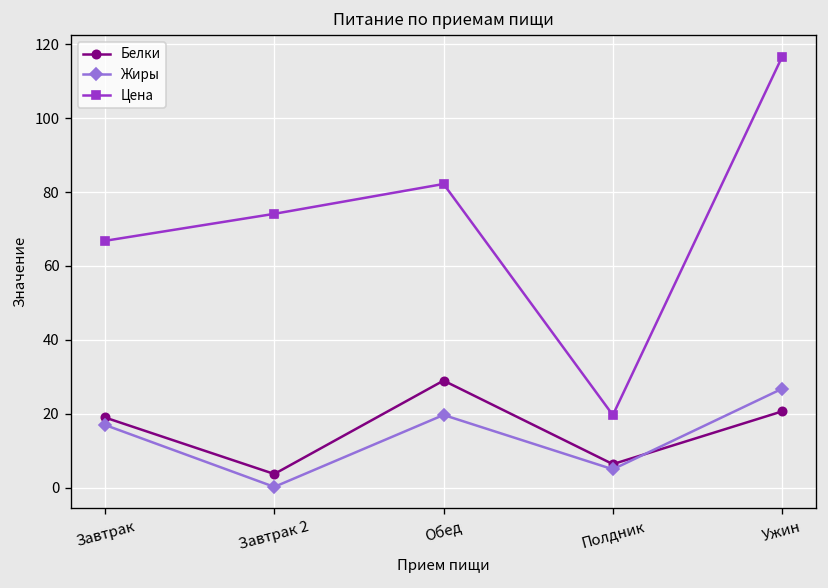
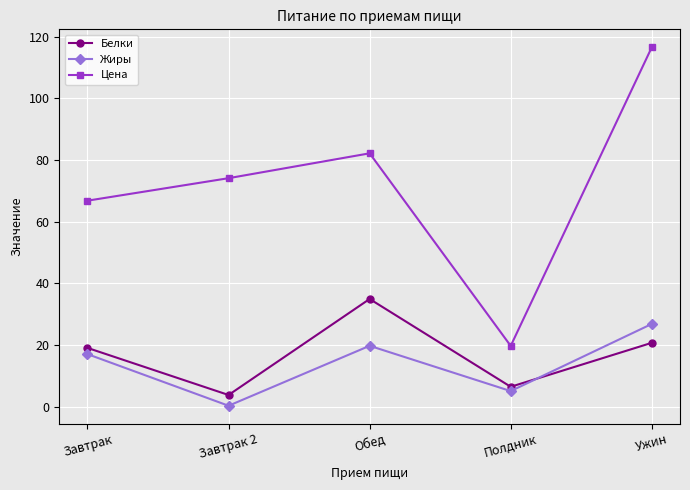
Белки, Обед: 29 -> 35
